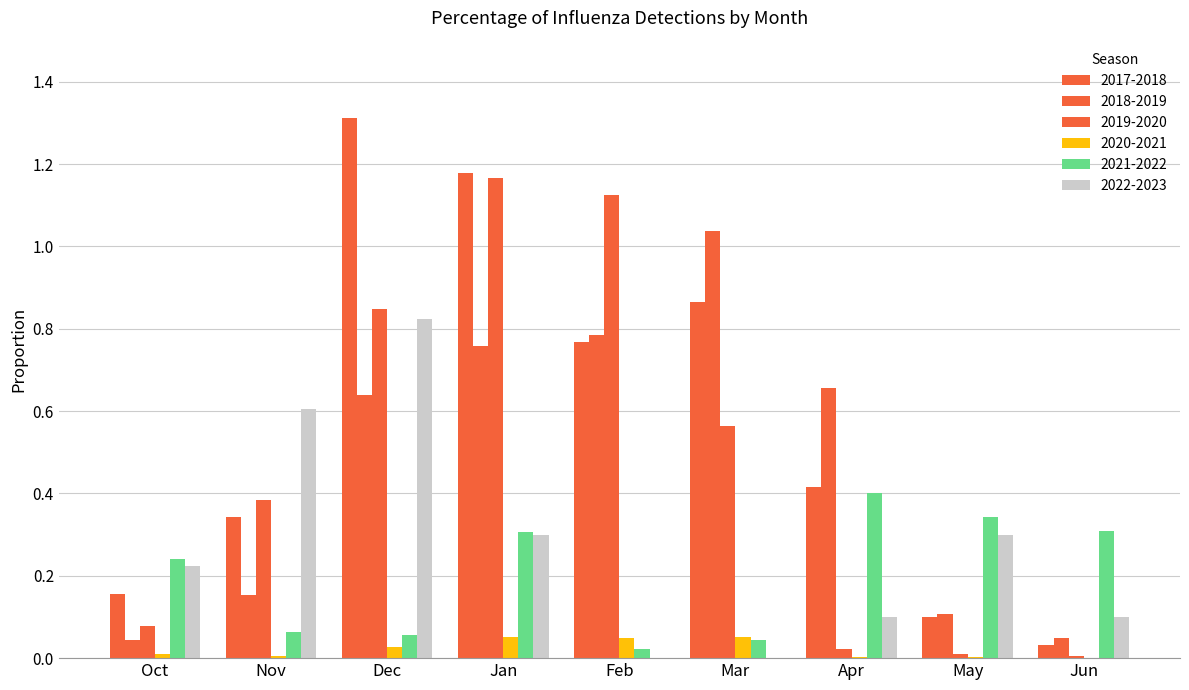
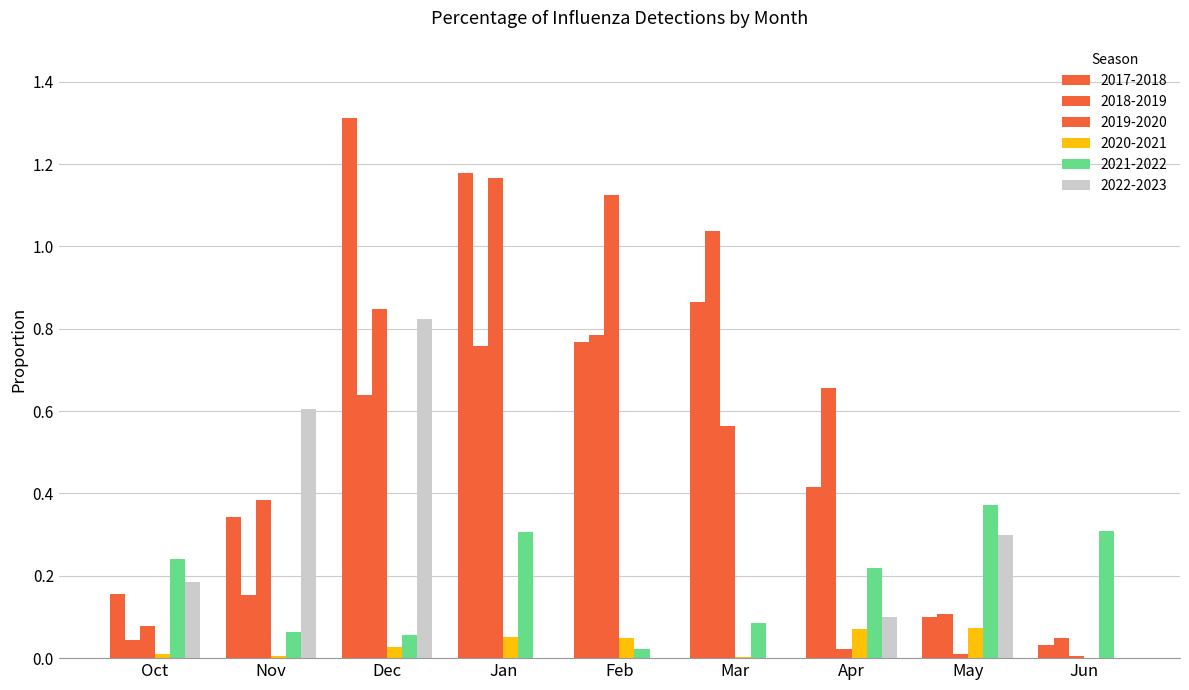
2022-2023, Oct: 0.23 -> 0.19
2022-2023, Jan: 0.3 -> 0.0
2020-2021, Mar: 0.05 -> 0.00
2021-2022, Mar: 0.04 -> 0.09
2020-2021, Apr: 0.00 -> 0.07
2021-2022, Apr: 0.40 -> 0.22
2020-2021, May: 0.00 -> 0.07
2021-2022, May: 0.34 -> 0.37
2022-2023, Jun: 0.1 -> 0.0
